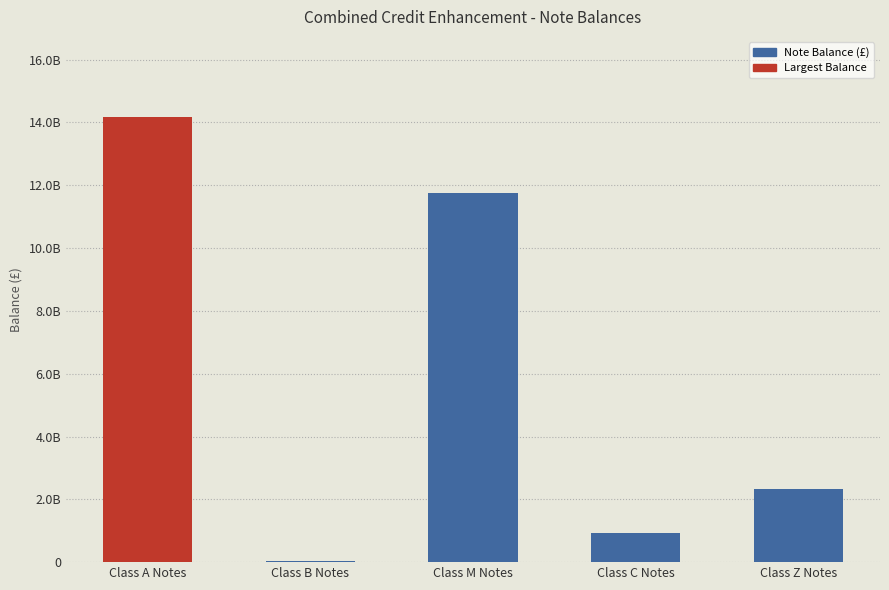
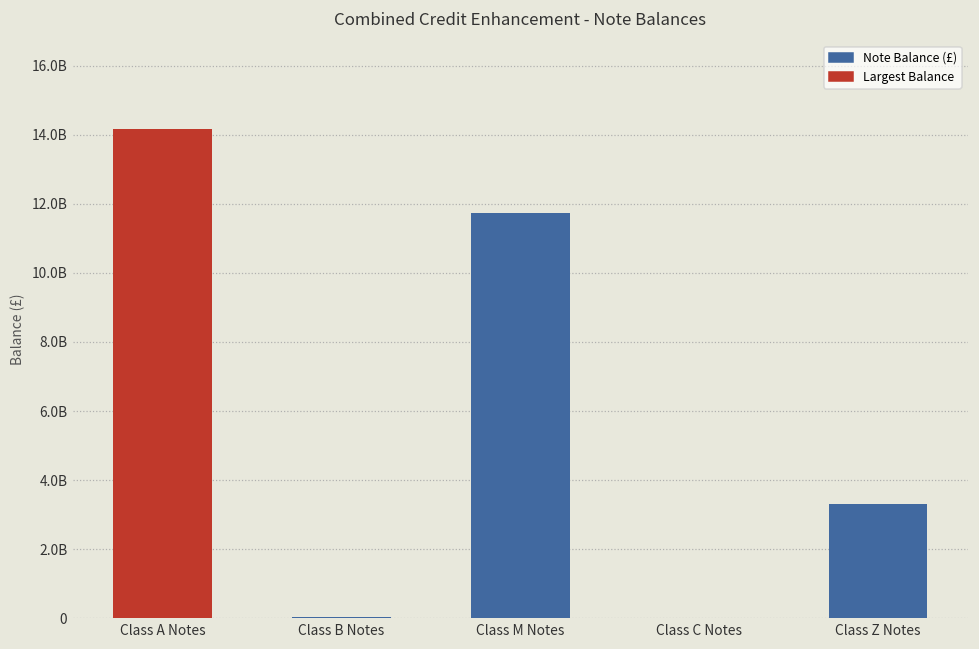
Class C Notes: 900000000 -> 0
Class Z Notes: 2300000000 -> 3300000000
